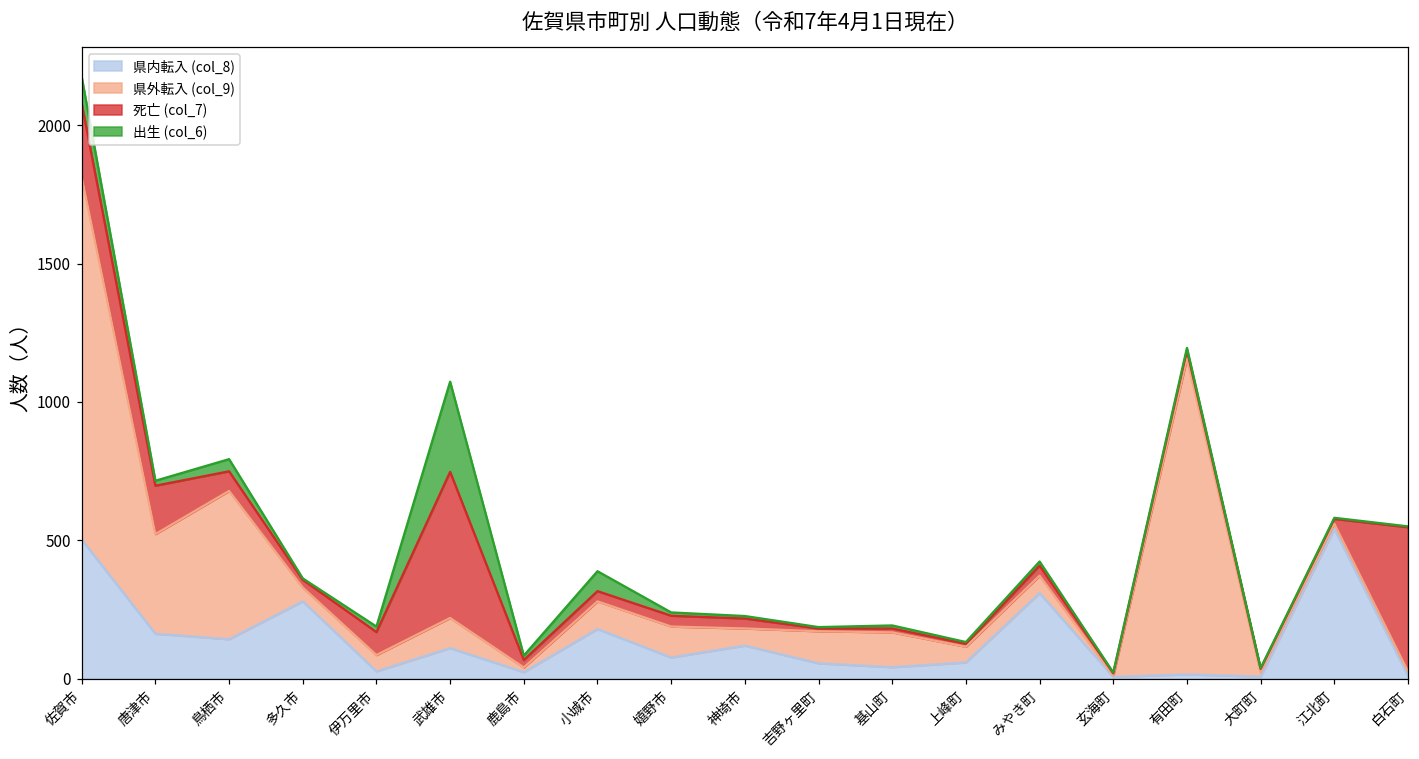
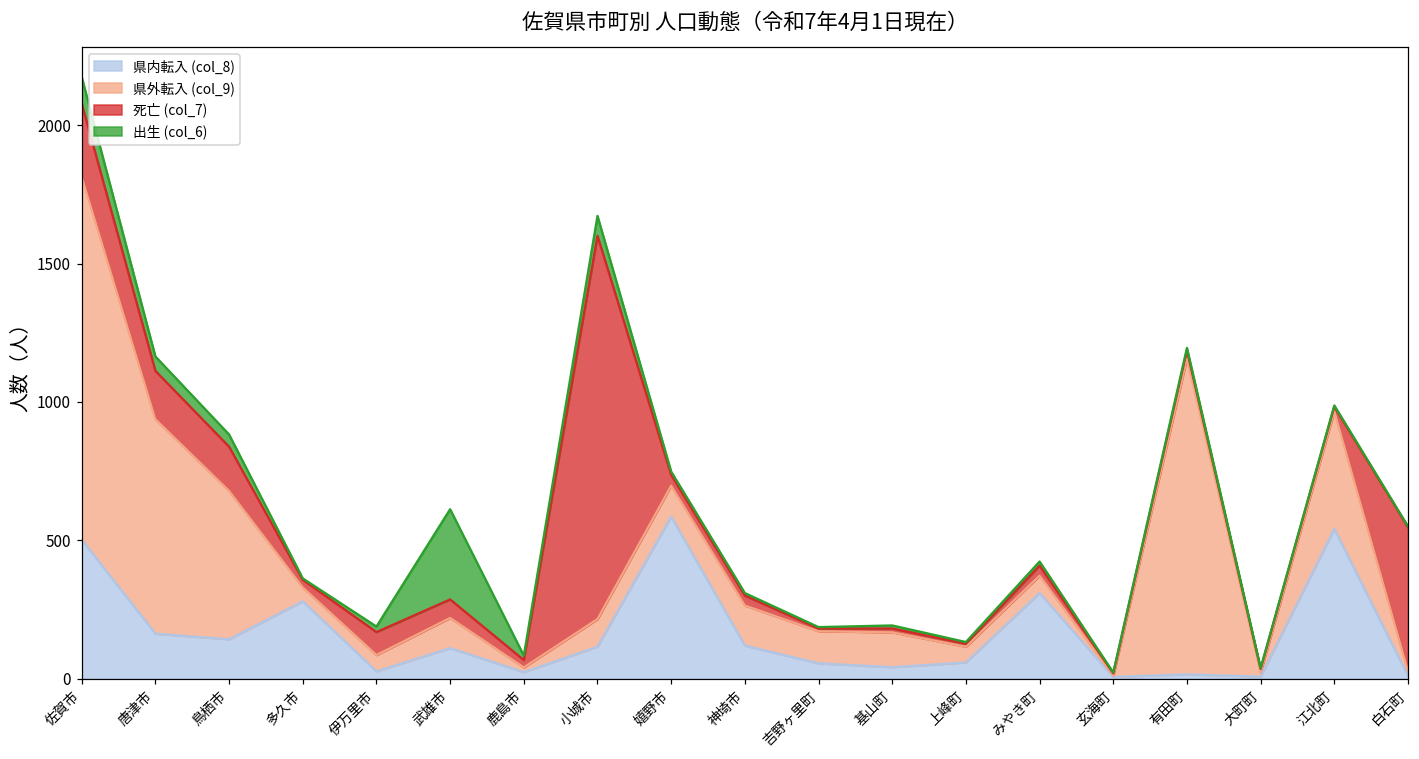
県外転入 (col_9), 唐津市: 360 -> 780
出生 (col_6), 唐津市: 20 -> 50
死亡 (col_7), 鳥栖市: 70 -> 160
死亡 (col_7), 武雄市: 530 -> 70
県内転入 (col_8), 小城市: 180 -> 120
死亡 (col_7), 小城市: 40 -> 1390
県内転入 (col_8), 嬉野市: 80 -> 590
県外転入 (col_9), 神埼市: 60 -> 150
県外転入 (col_9), 江北町: 20 -> 430
